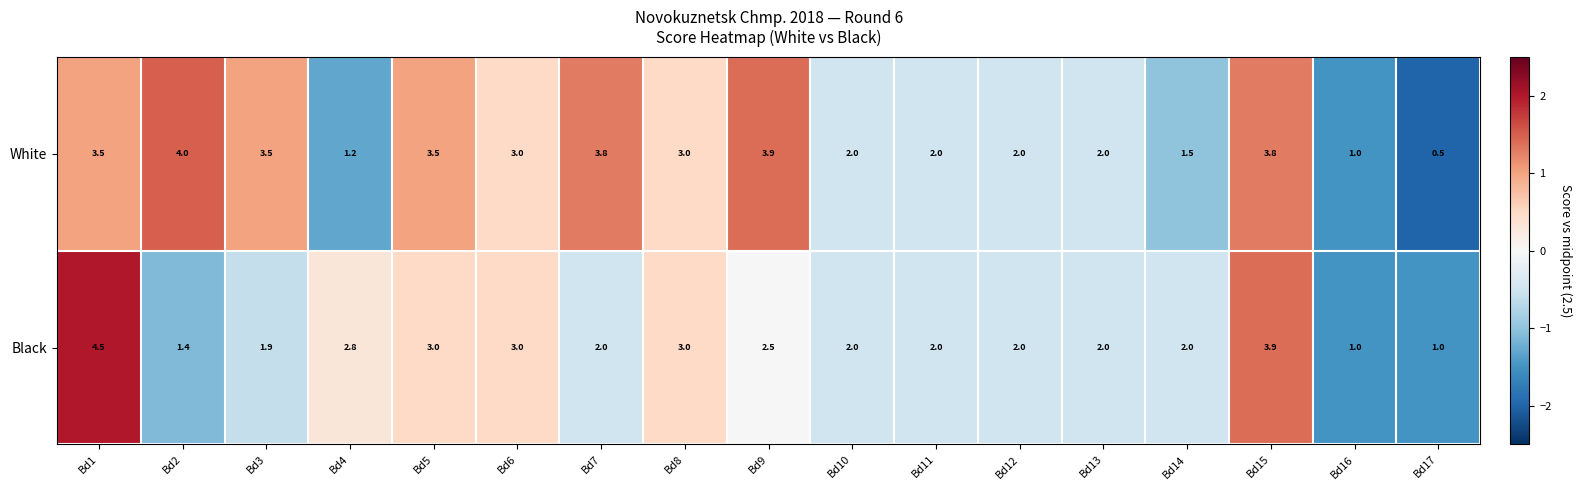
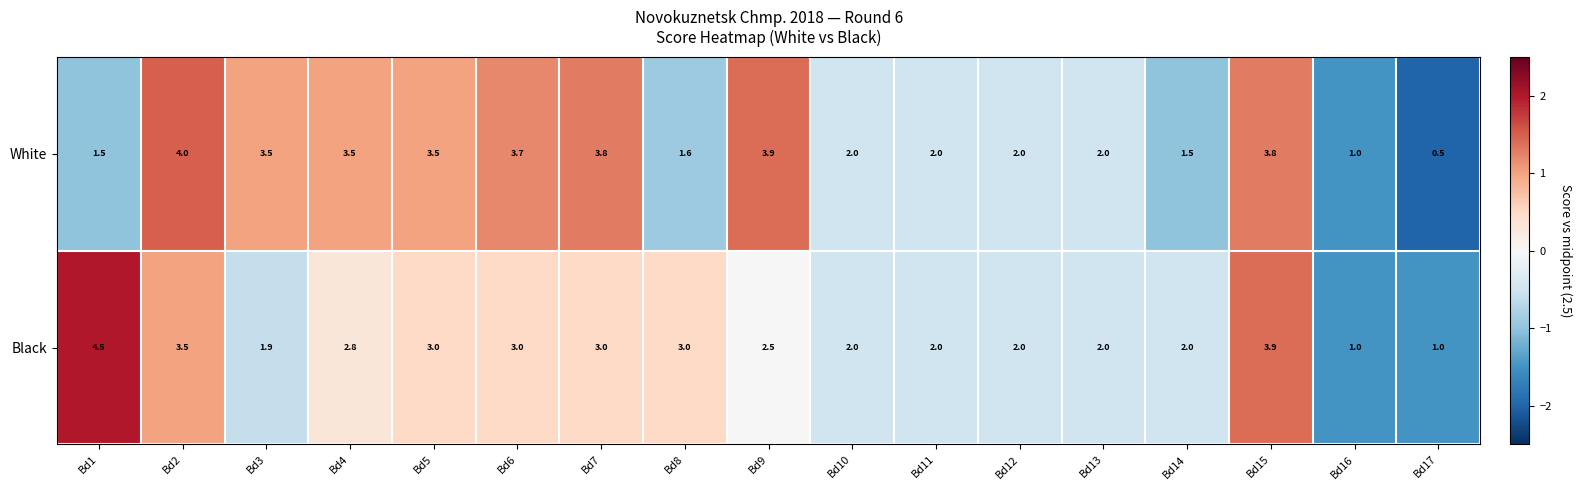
White, Bd1: 3.5 -> 1.5
White, Bd4: 1.2 -> 3.5
White, Bd6: 3.0 -> 3.7
White, Bd8: 3.0 -> 1.6
Black, Bd2: 1.4 -> 3.5
Black, Bd7: 2.0 -> 3.0
